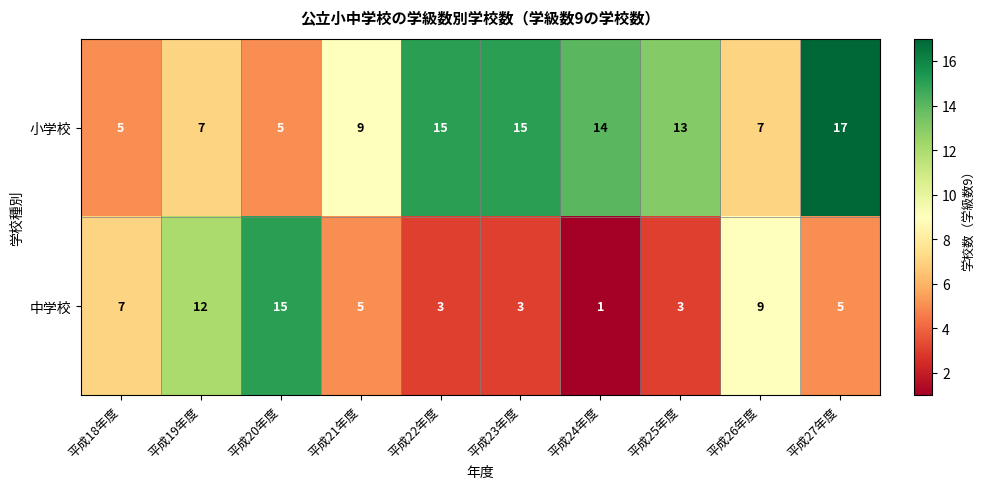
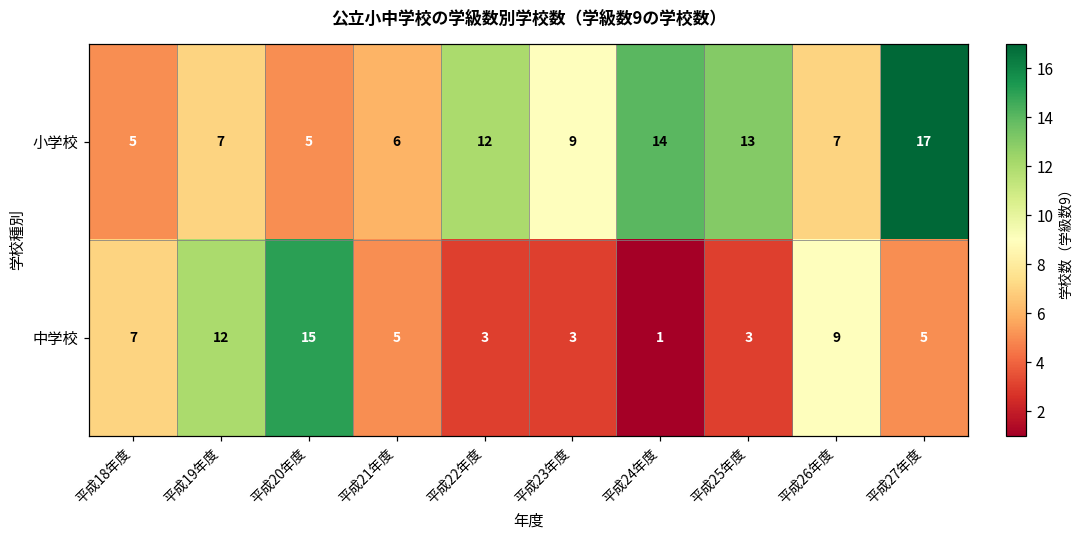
小学校, 平成21年度: 9 -> 6
小学校, 平成22年度: 15 -> 12
小学校, 平成23年度: 15 -> 9
